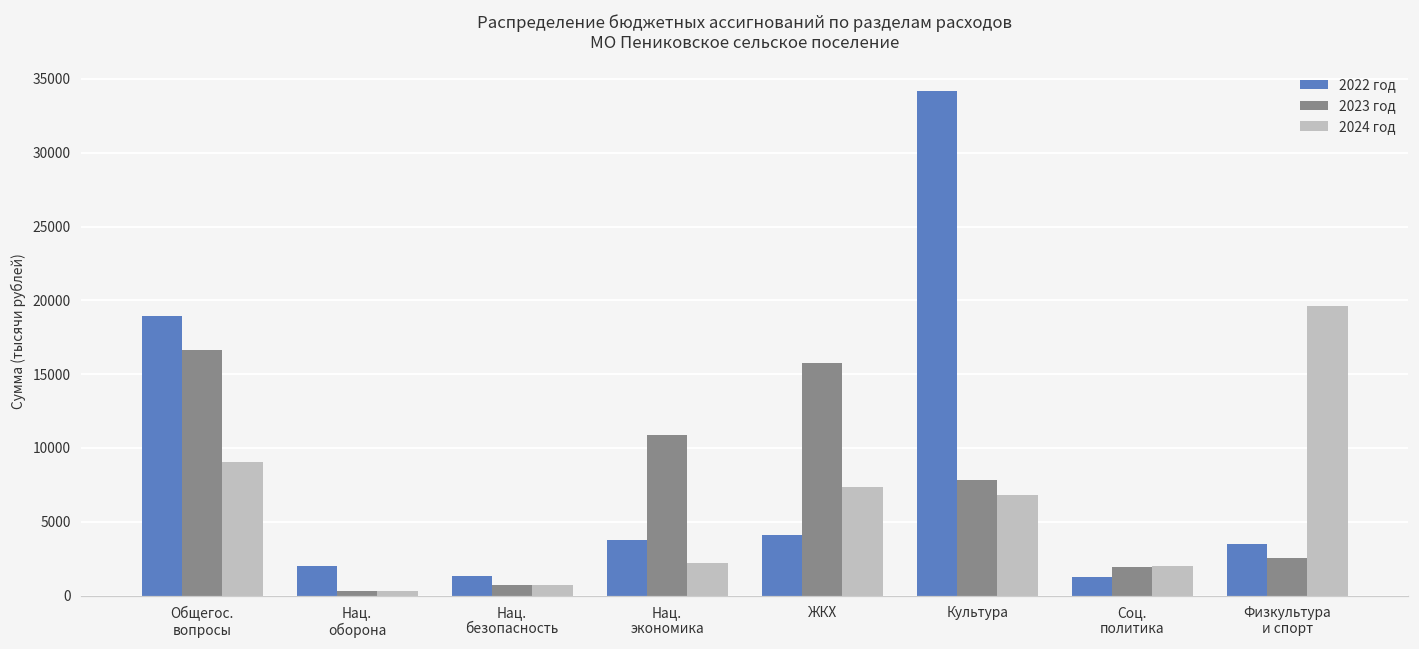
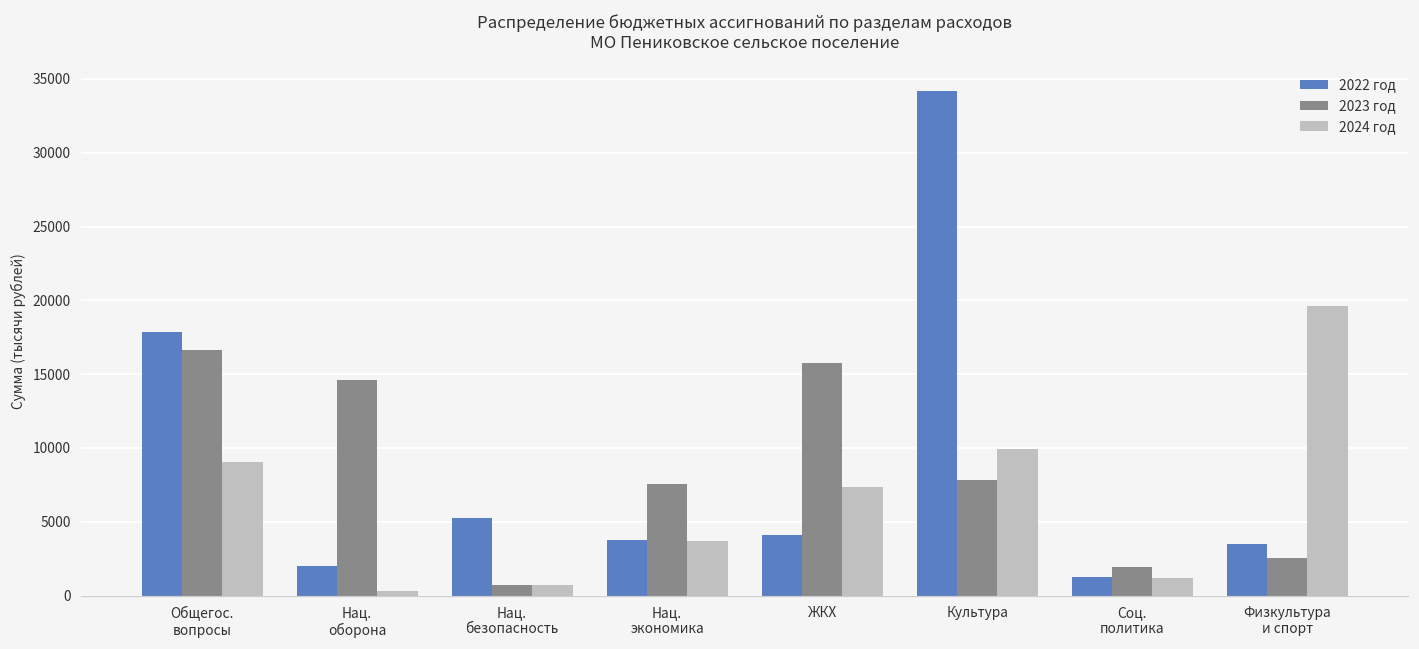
2022 год, Общегос. вопросы: 18900 -> 17900
2023 год, Нац. оборона: 300 -> 14600
2022 год, Нац. безопасность: 1300 -> 5300
2023 год, Нац. экономика: 10900 -> 7600
2024 год, Нац. экономика: 2200 -> 3700
2024 год, Культура: 6800 -> 9900
2024 год, Соц. политика: 2000 -> 1200
